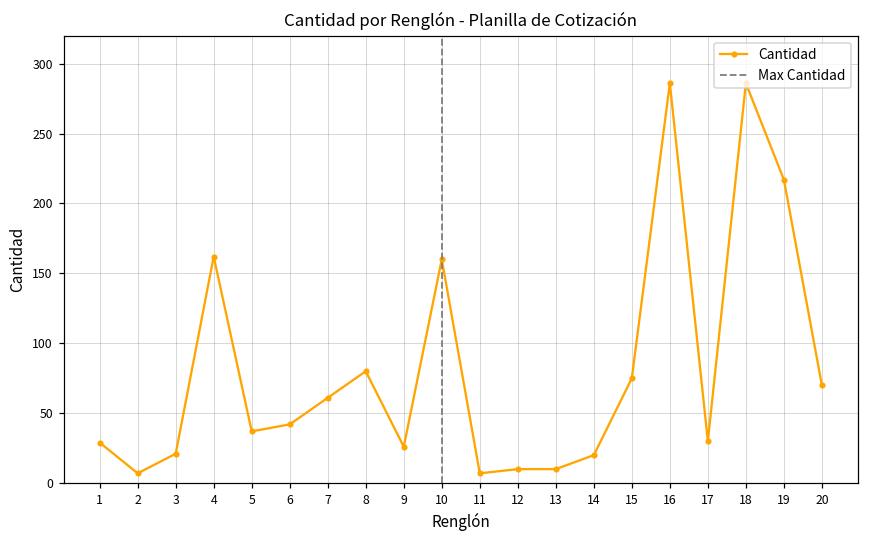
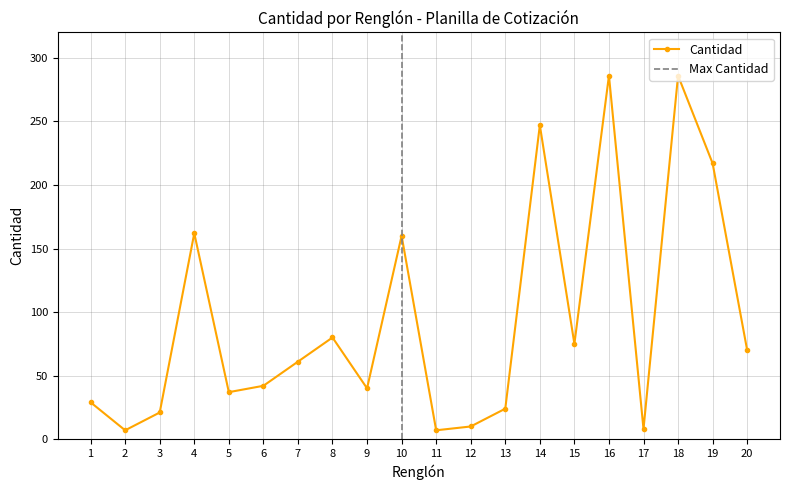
9: 26 -> 40
13: 10 -> 24
14: 20 -> 247
17: 30 -> 8
